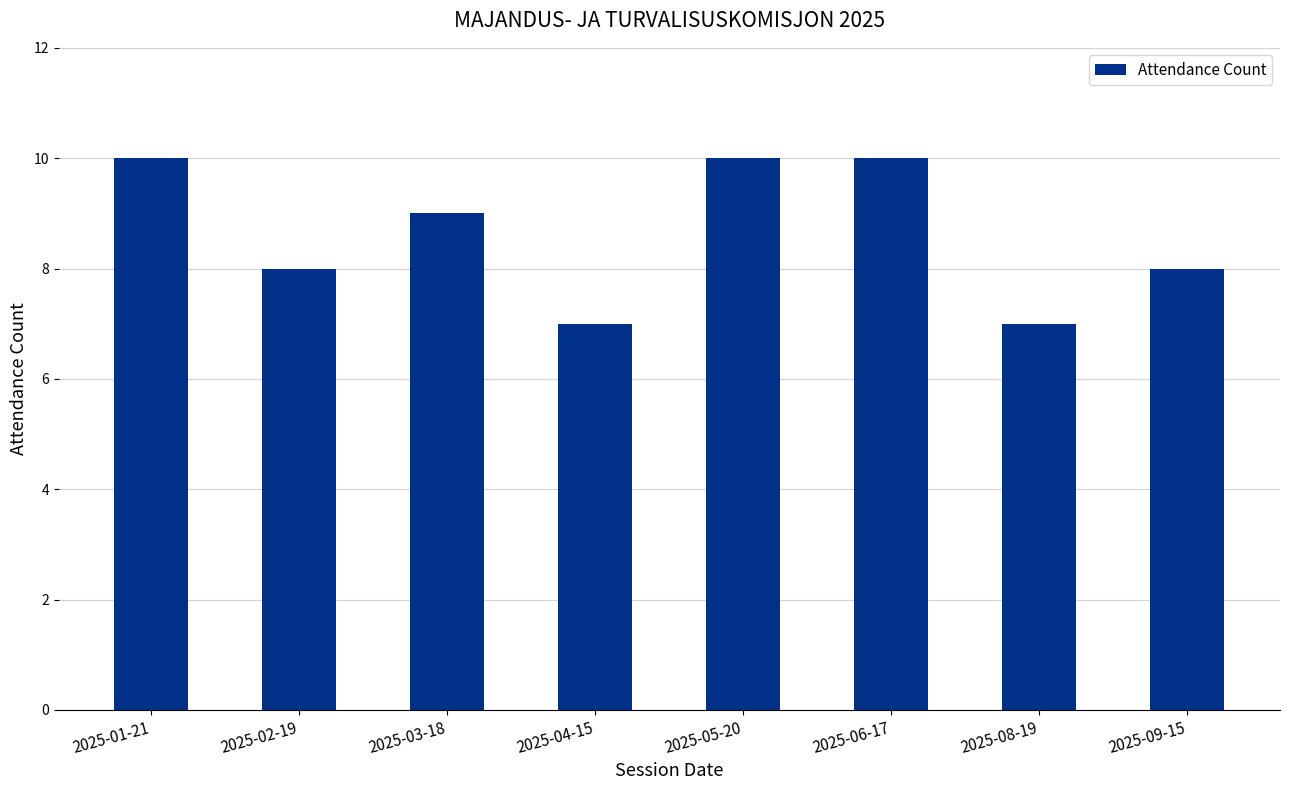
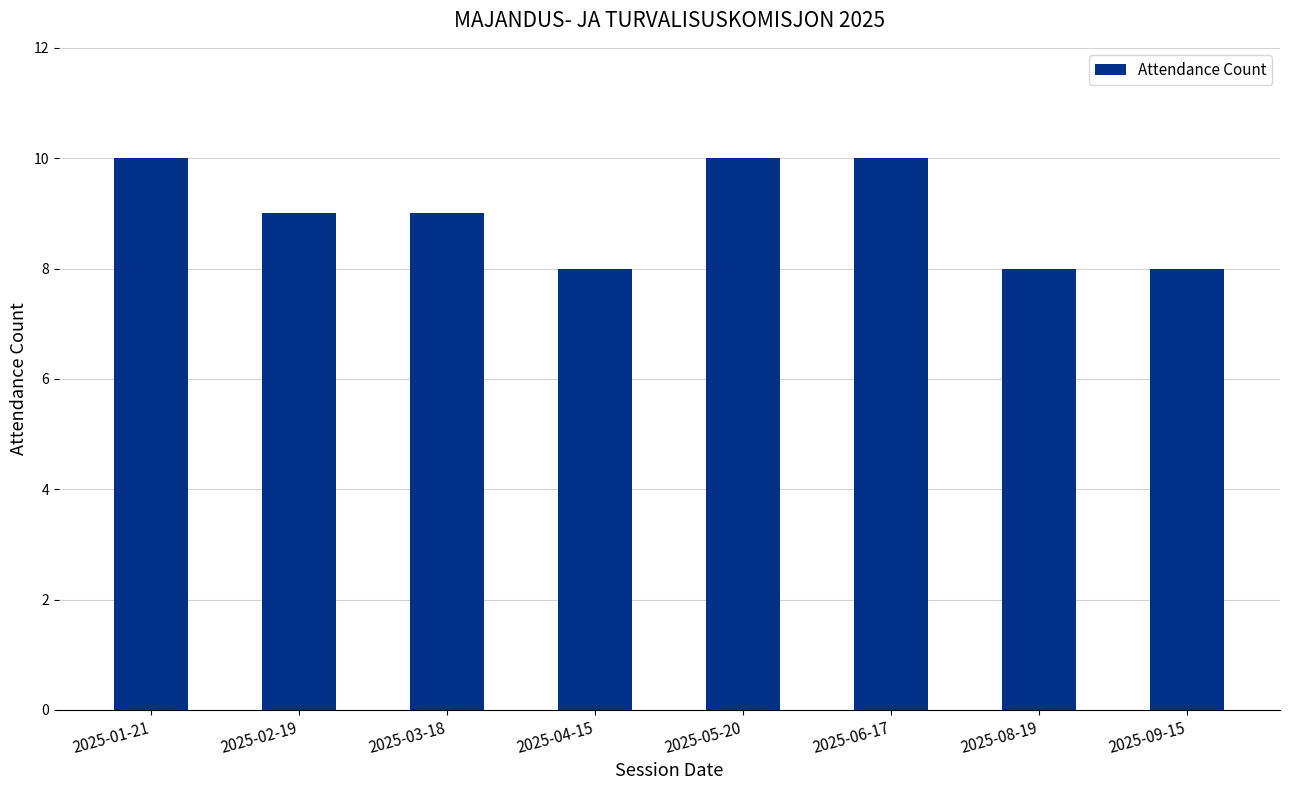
2025-02-19: 8 -> 9
2025-04-15: 7 -> 8
2025-08-19: 7 -> 8
